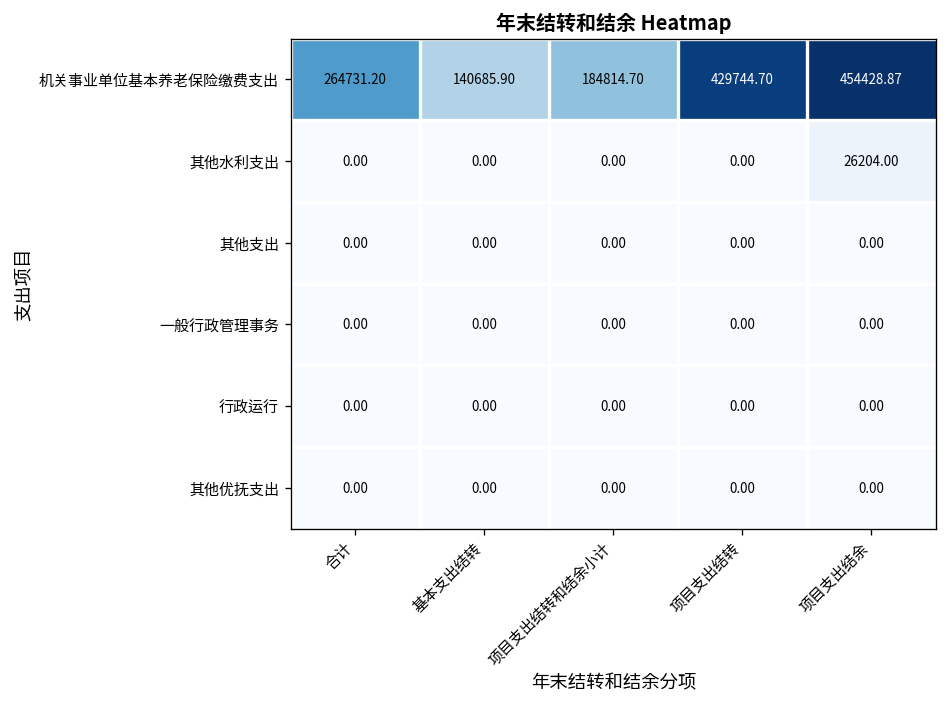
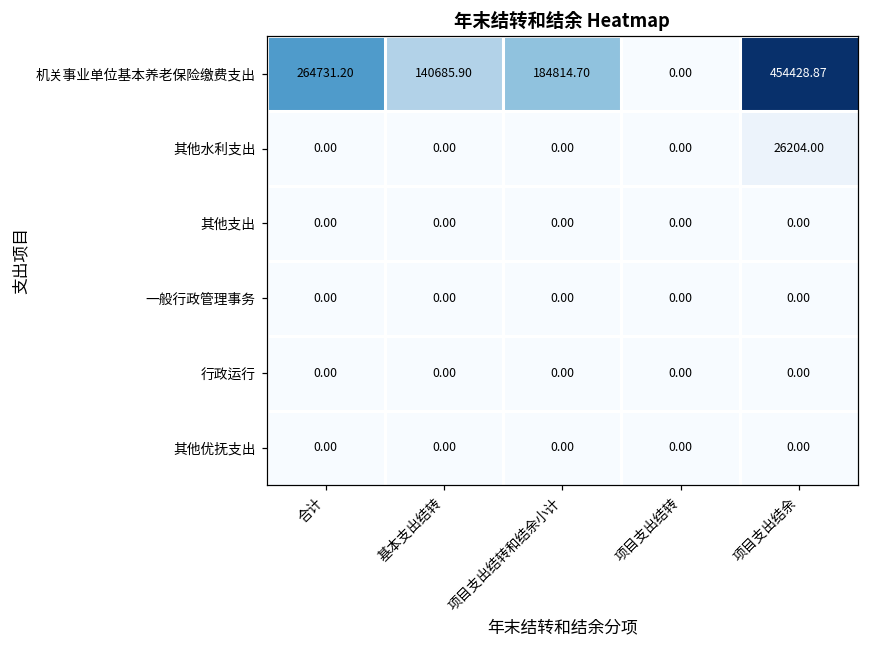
机关事业单位基本养老保险缴费支出, 项目支出结转: 429744.70 -> 0.00
